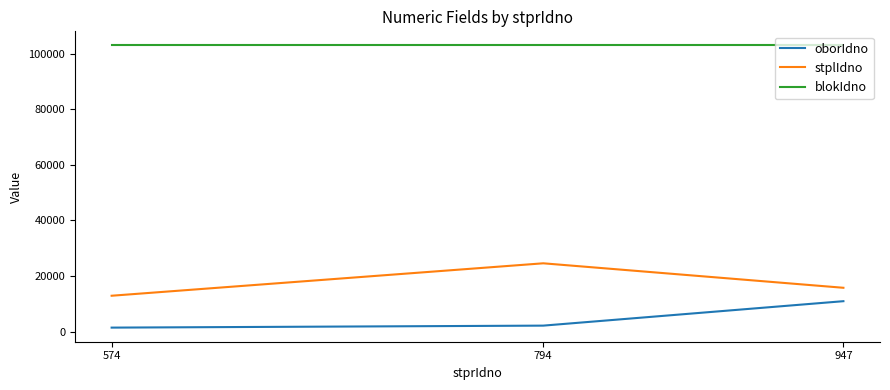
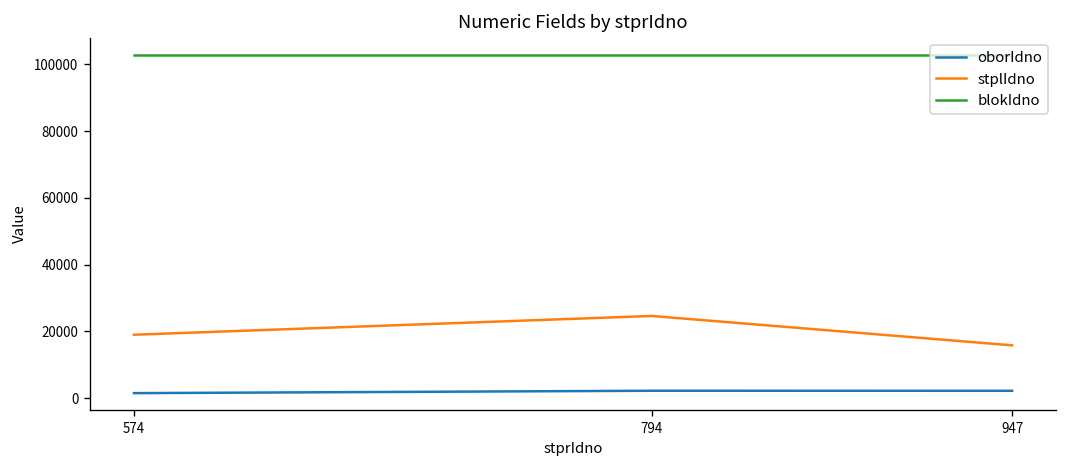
stplIdno, 574: 13000 -> 19000
oborIdno, 947: 11000 -> 2000
